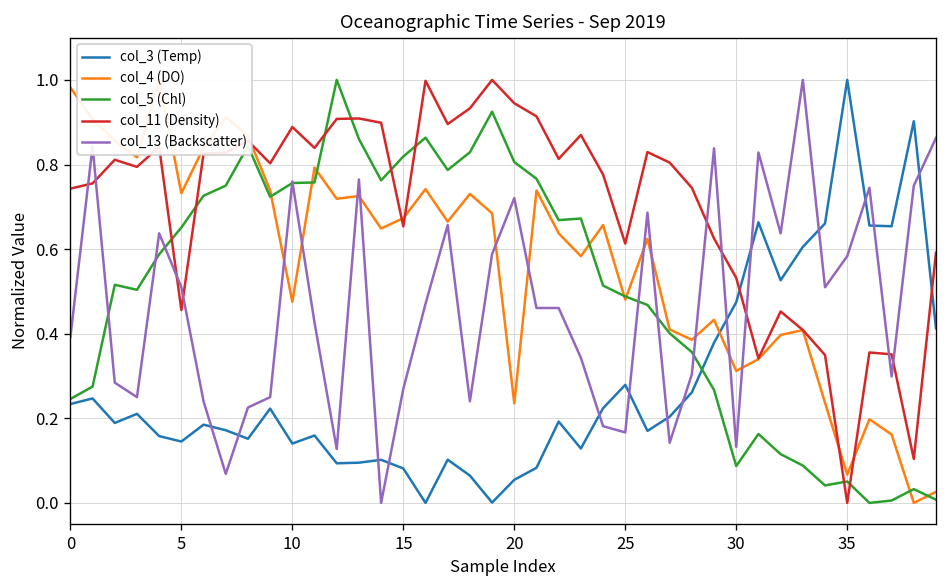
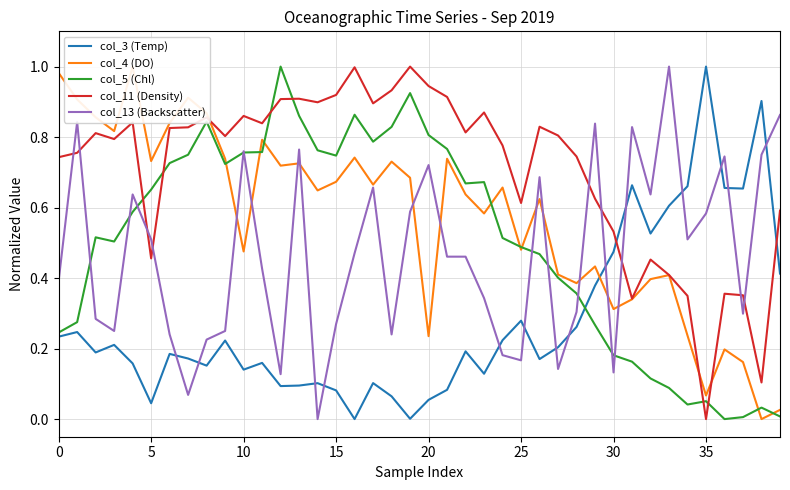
col_3 (Temp), 5: 0.15 -> 0.04
col_11 (Density), 10: 0.89 -> 0.86
col_5 (Chl), 15: 0.82 -> 0.75
col_11 (Density), 15: 0.65 -> 0.92
col_5 (Chl), 30: 0.09 -> 0.18
